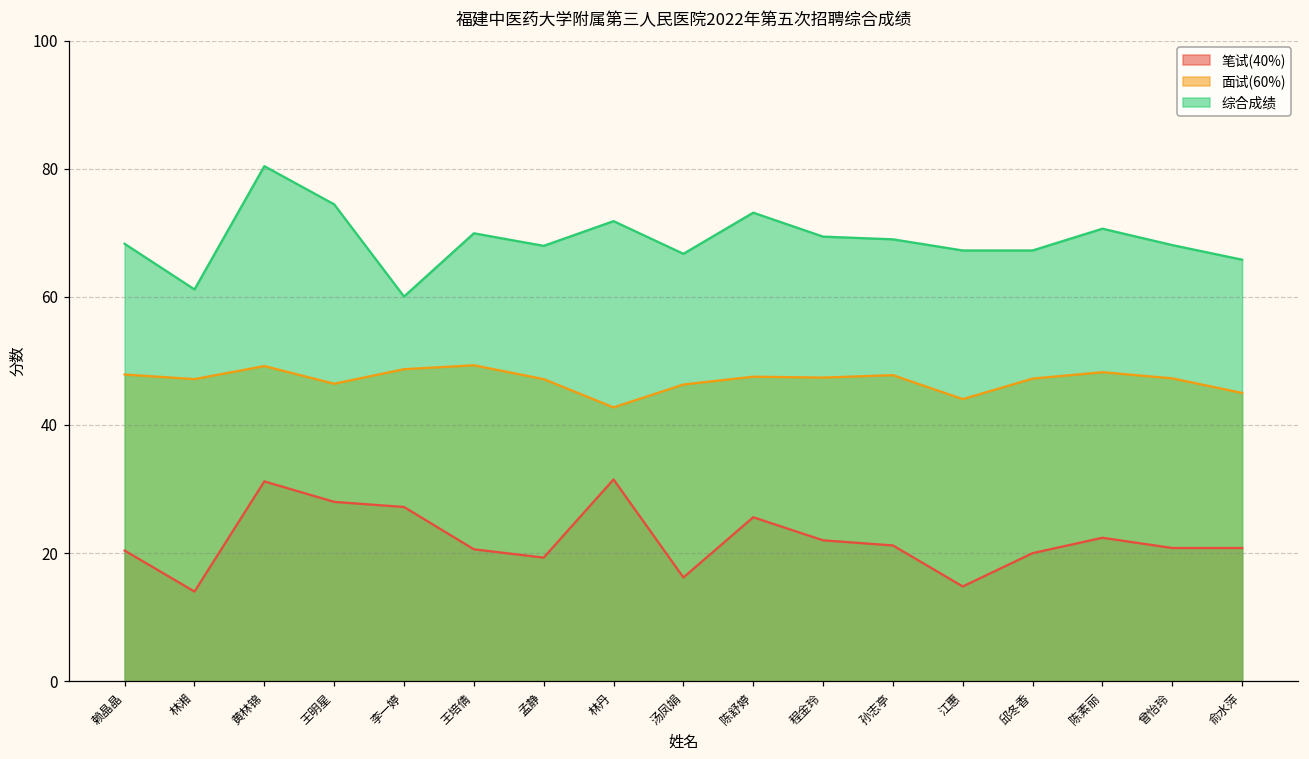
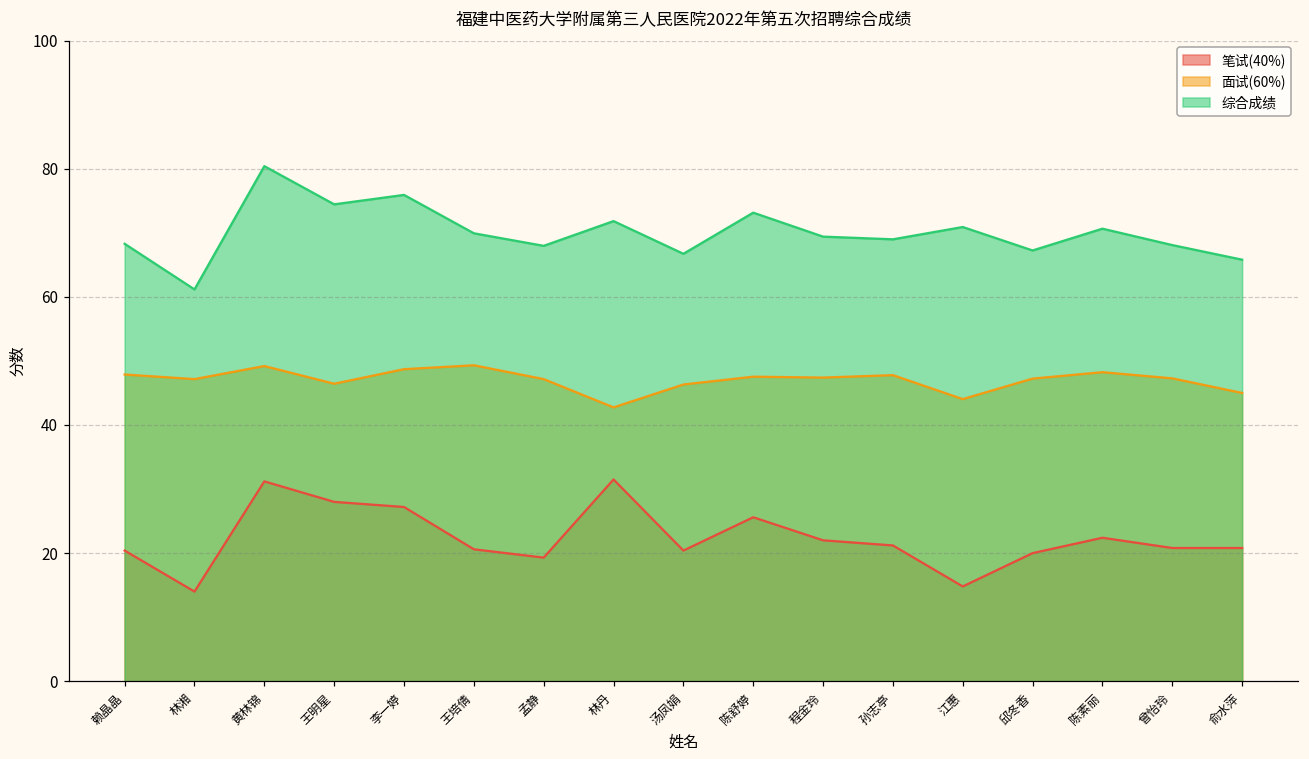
综合成绩, 李一婷: 60 -> 76
笔试(40%), 汤凤娟: 16 -> 20
综合成绩, 江惠: 67 -> 71
